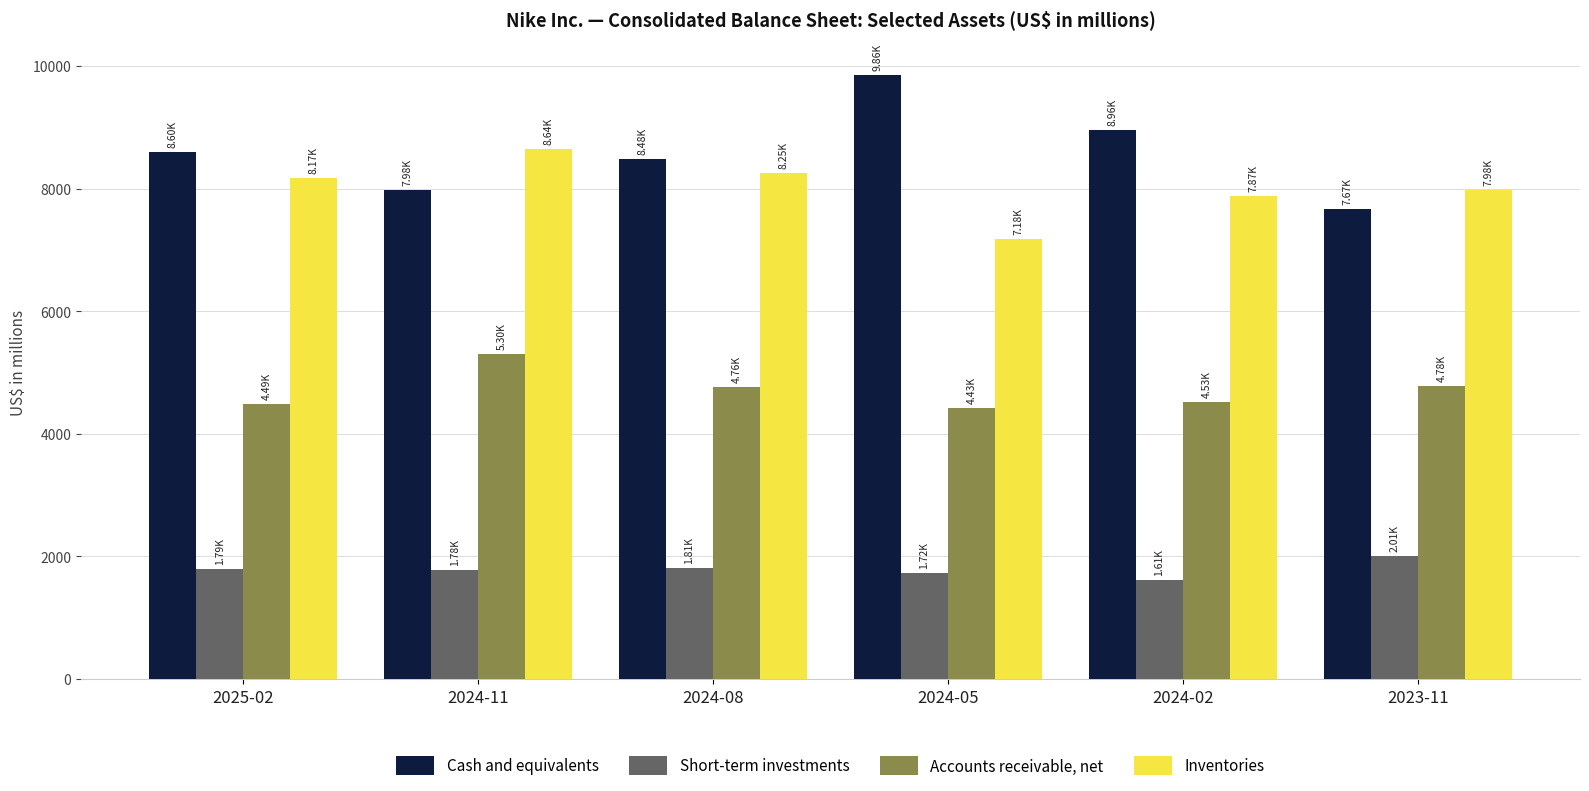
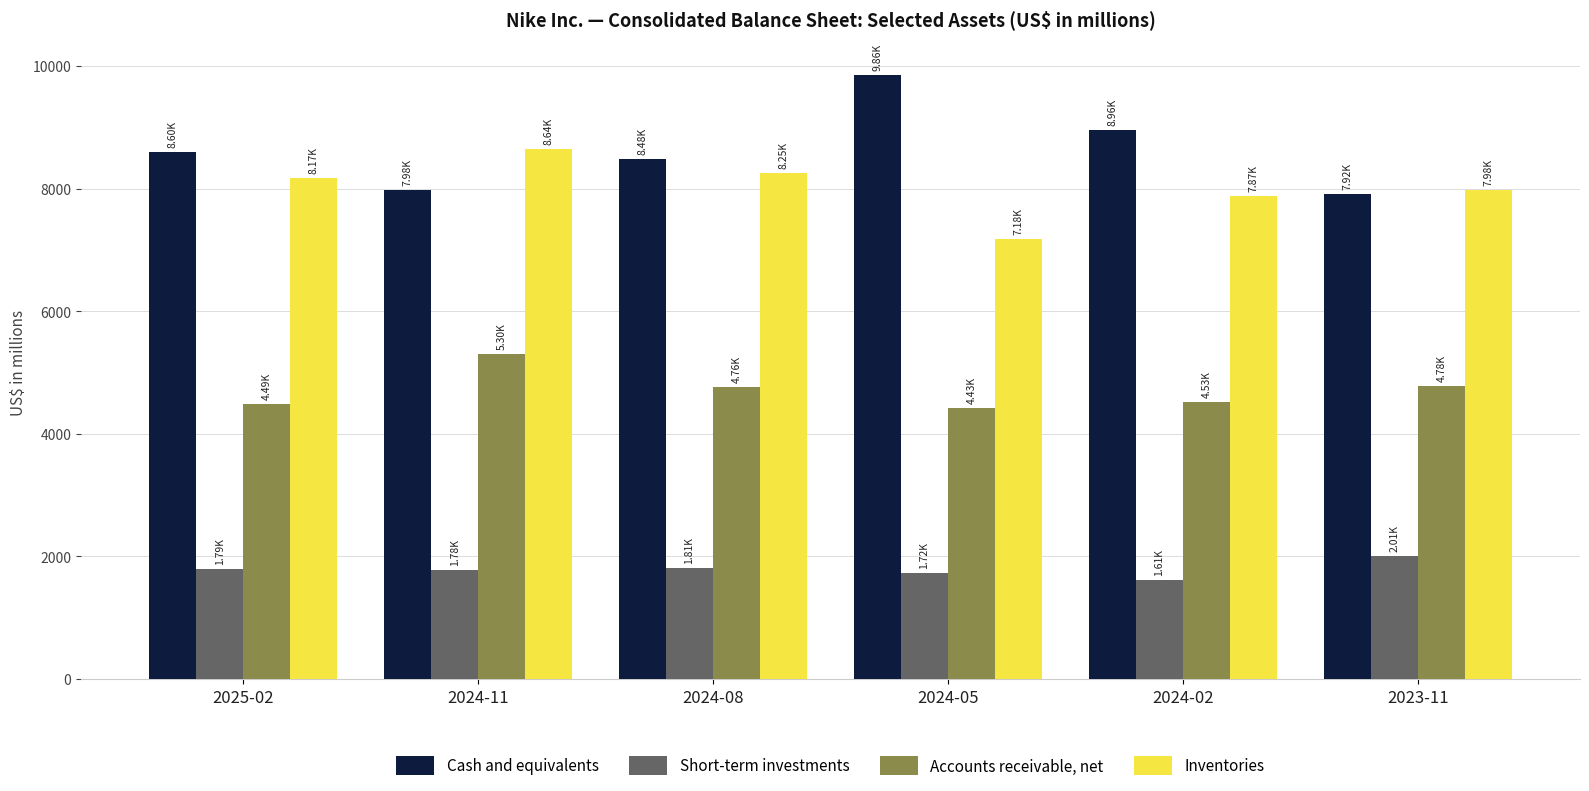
Cash and equivalents, 2023-11: 7.67K -> 7.92K
